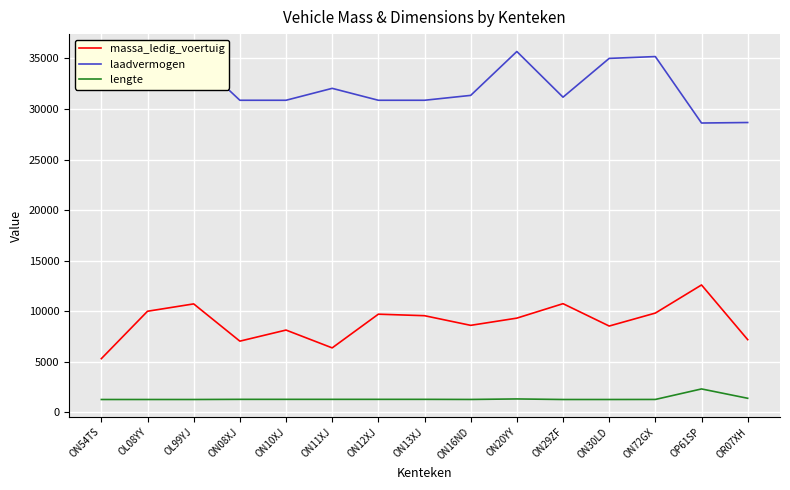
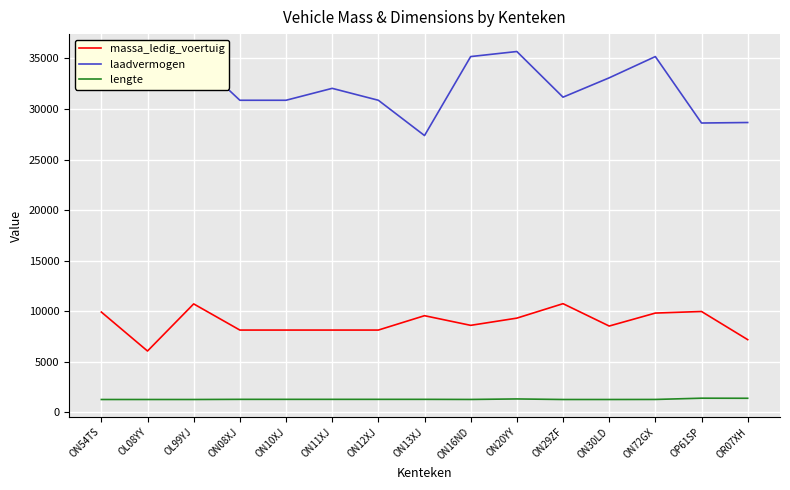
massa_ledig_voertuig, ON54TS: 5300 -> 9900
massa_ledig_voertuig, OL08YY: 10000 -> 6100
massa_ledig_voertuig, ON08XJ: 7000 -> 8100
massa_ledig_voertuig, ON11XJ: 6400 -> 8100
massa_ledig_voertuig, ON12XJ: 9700 -> 8100
laadvermogen, ON13XJ: 30900 -> 27400
laadvermogen, ON16ND: 31300 -> 35200
laadvermogen, ON30LD: 35000 -> 33100
massa_ledig_voertuig, OP61SP: 12600 -> 10000
lengte, OP61SP: 2300 -> 1400
